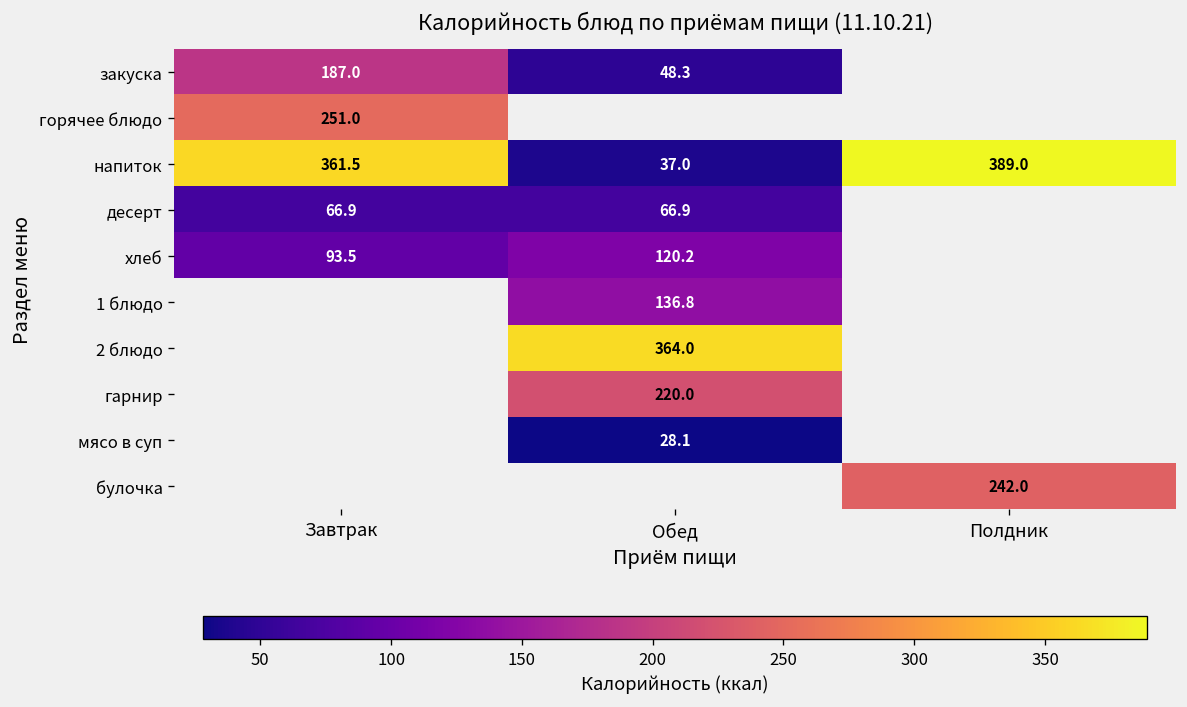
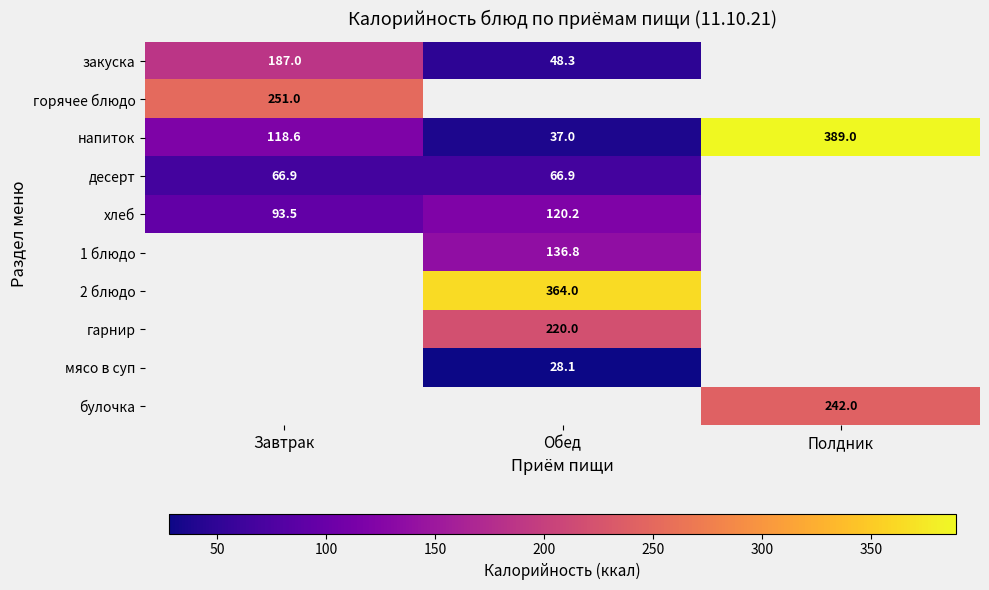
напиток, Завтрак: 361.5 -> 118.6
